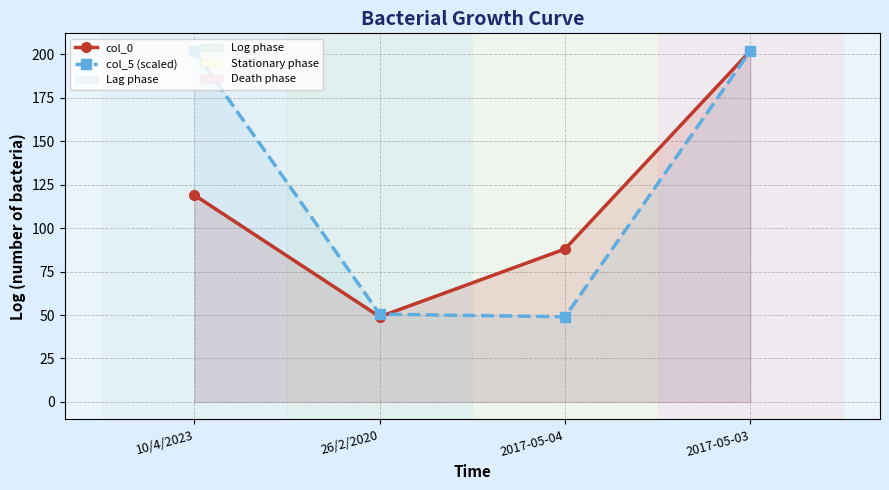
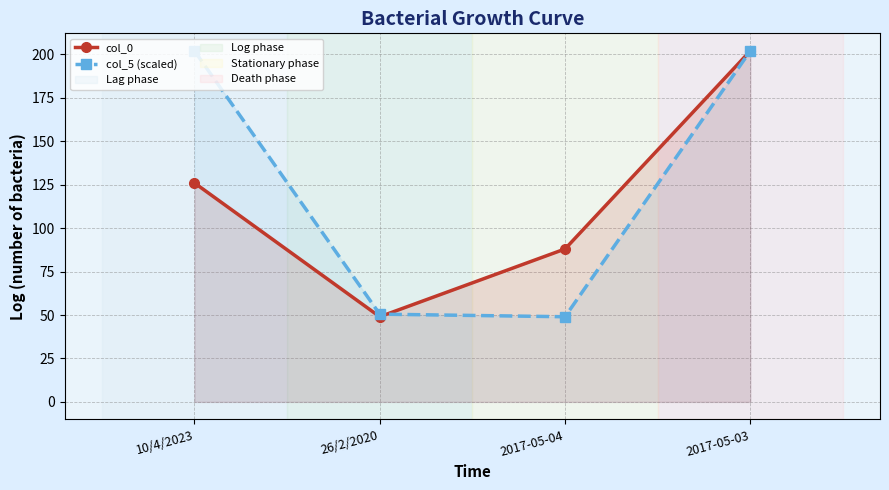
col_0, 10/4/2023: 119 -> 126
